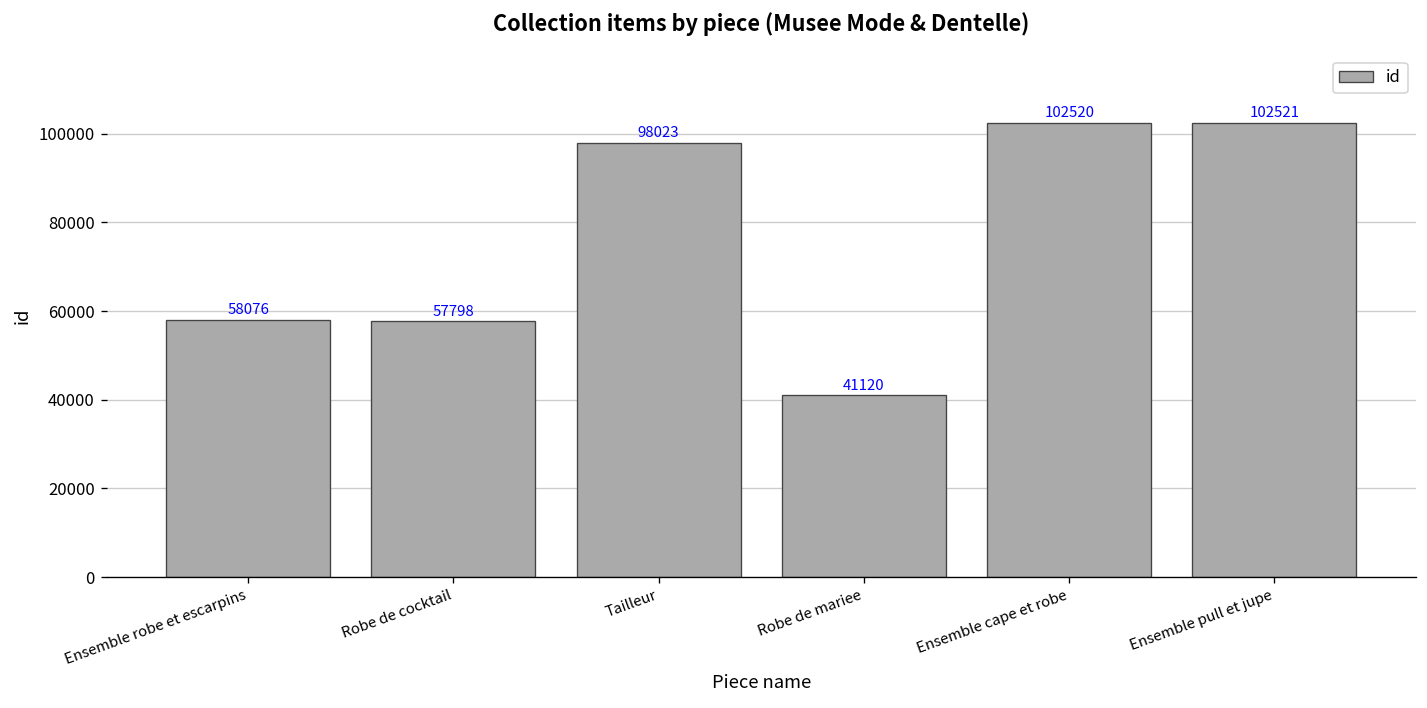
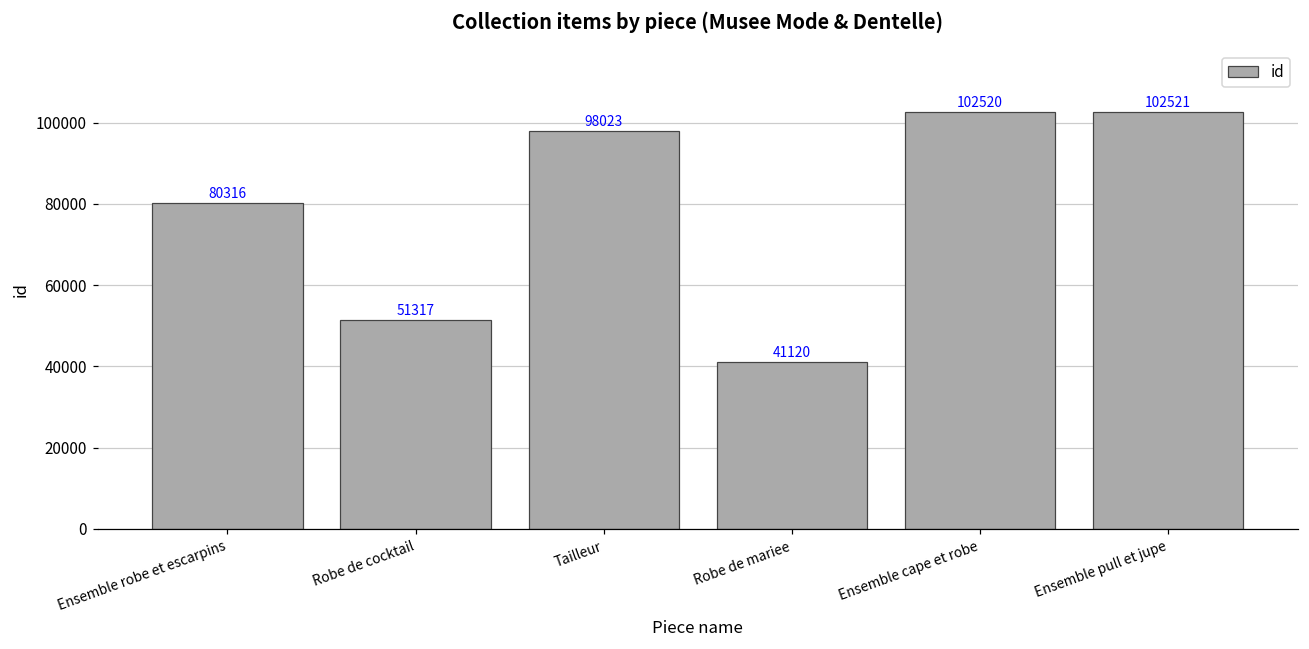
Ensemble robe et escarpins: 58076 -> 80316
Robe de cocktail: 57798 -> 51317
